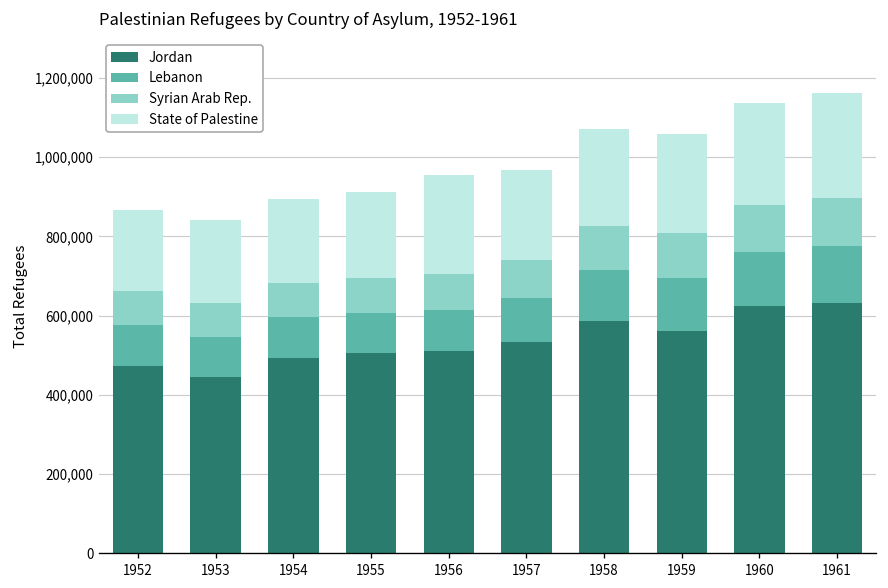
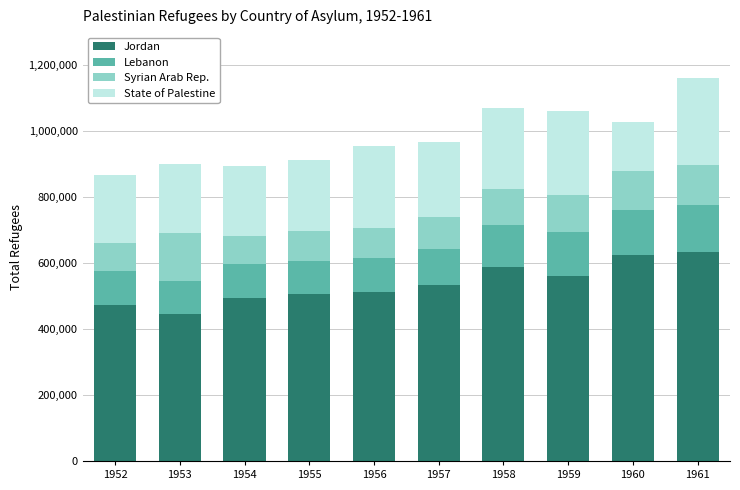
Syrian Arab Rep., 1953: 90,000 -> 150,000
State of Palestine, 1960: 260,000 -> 150,000
